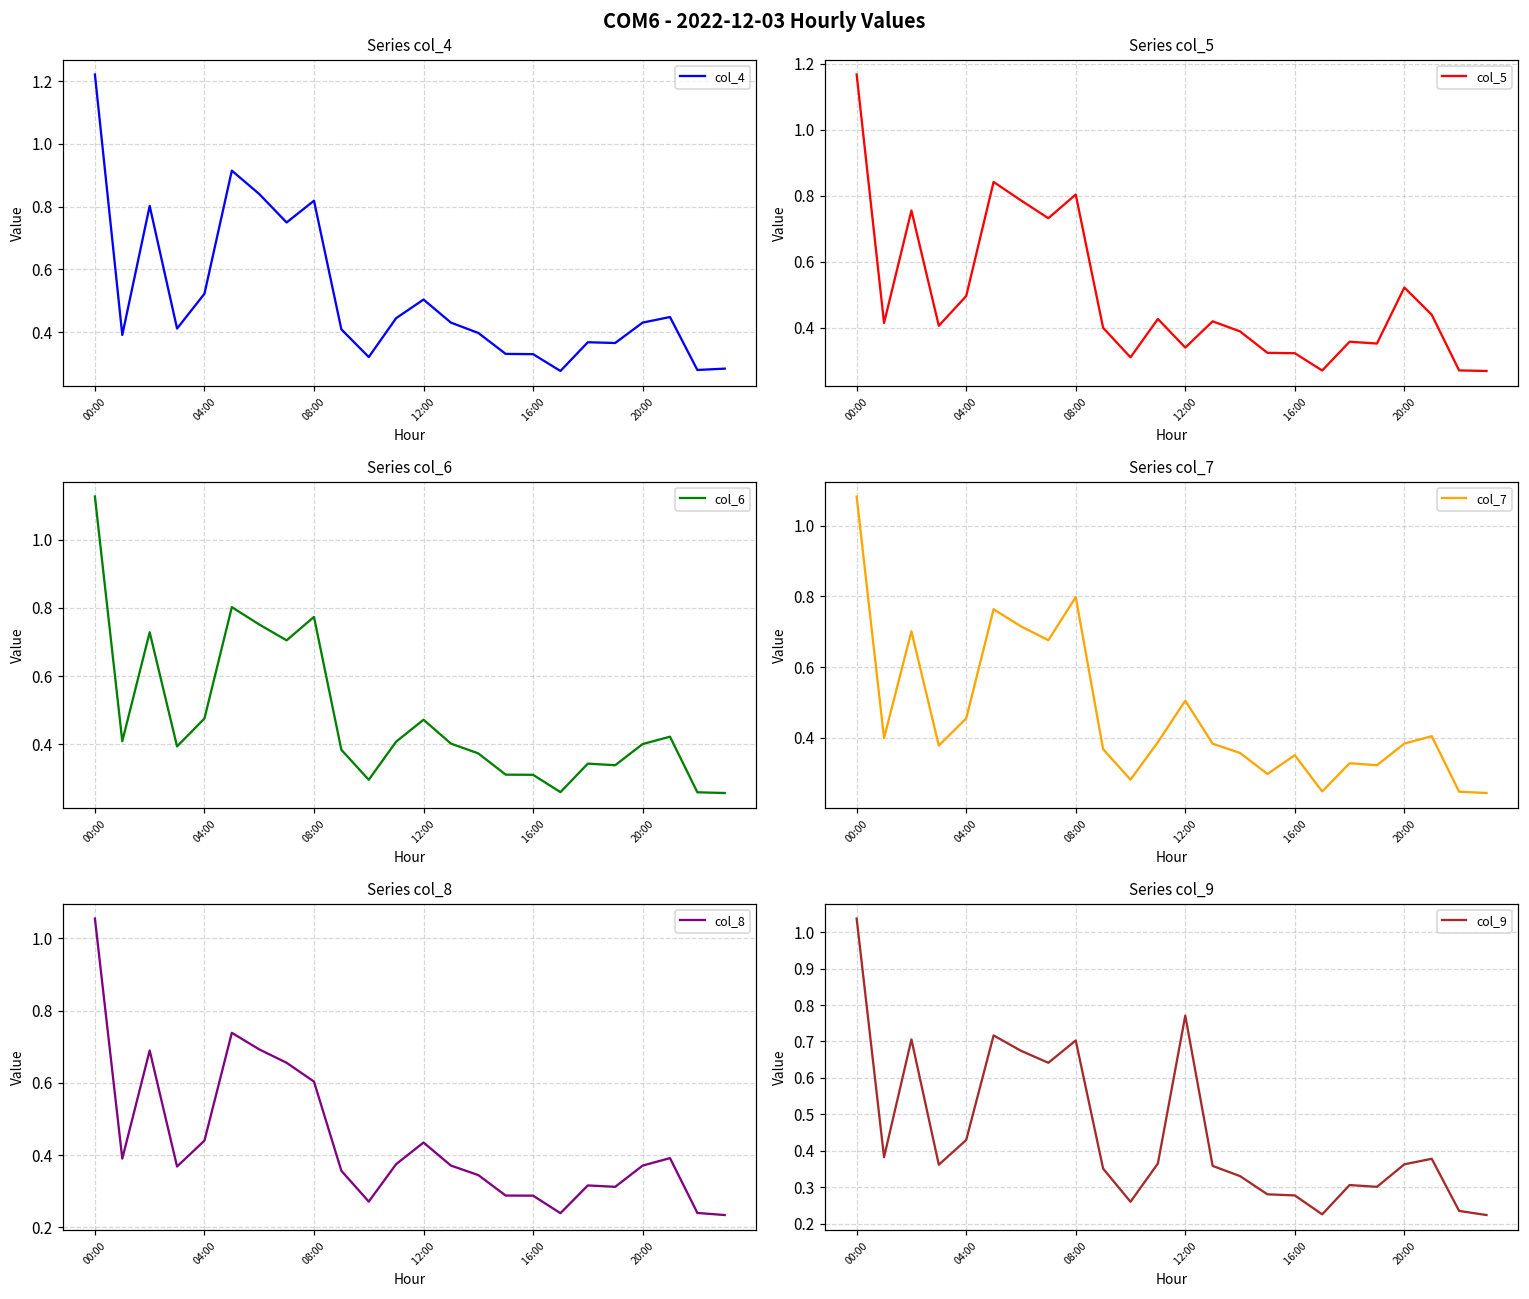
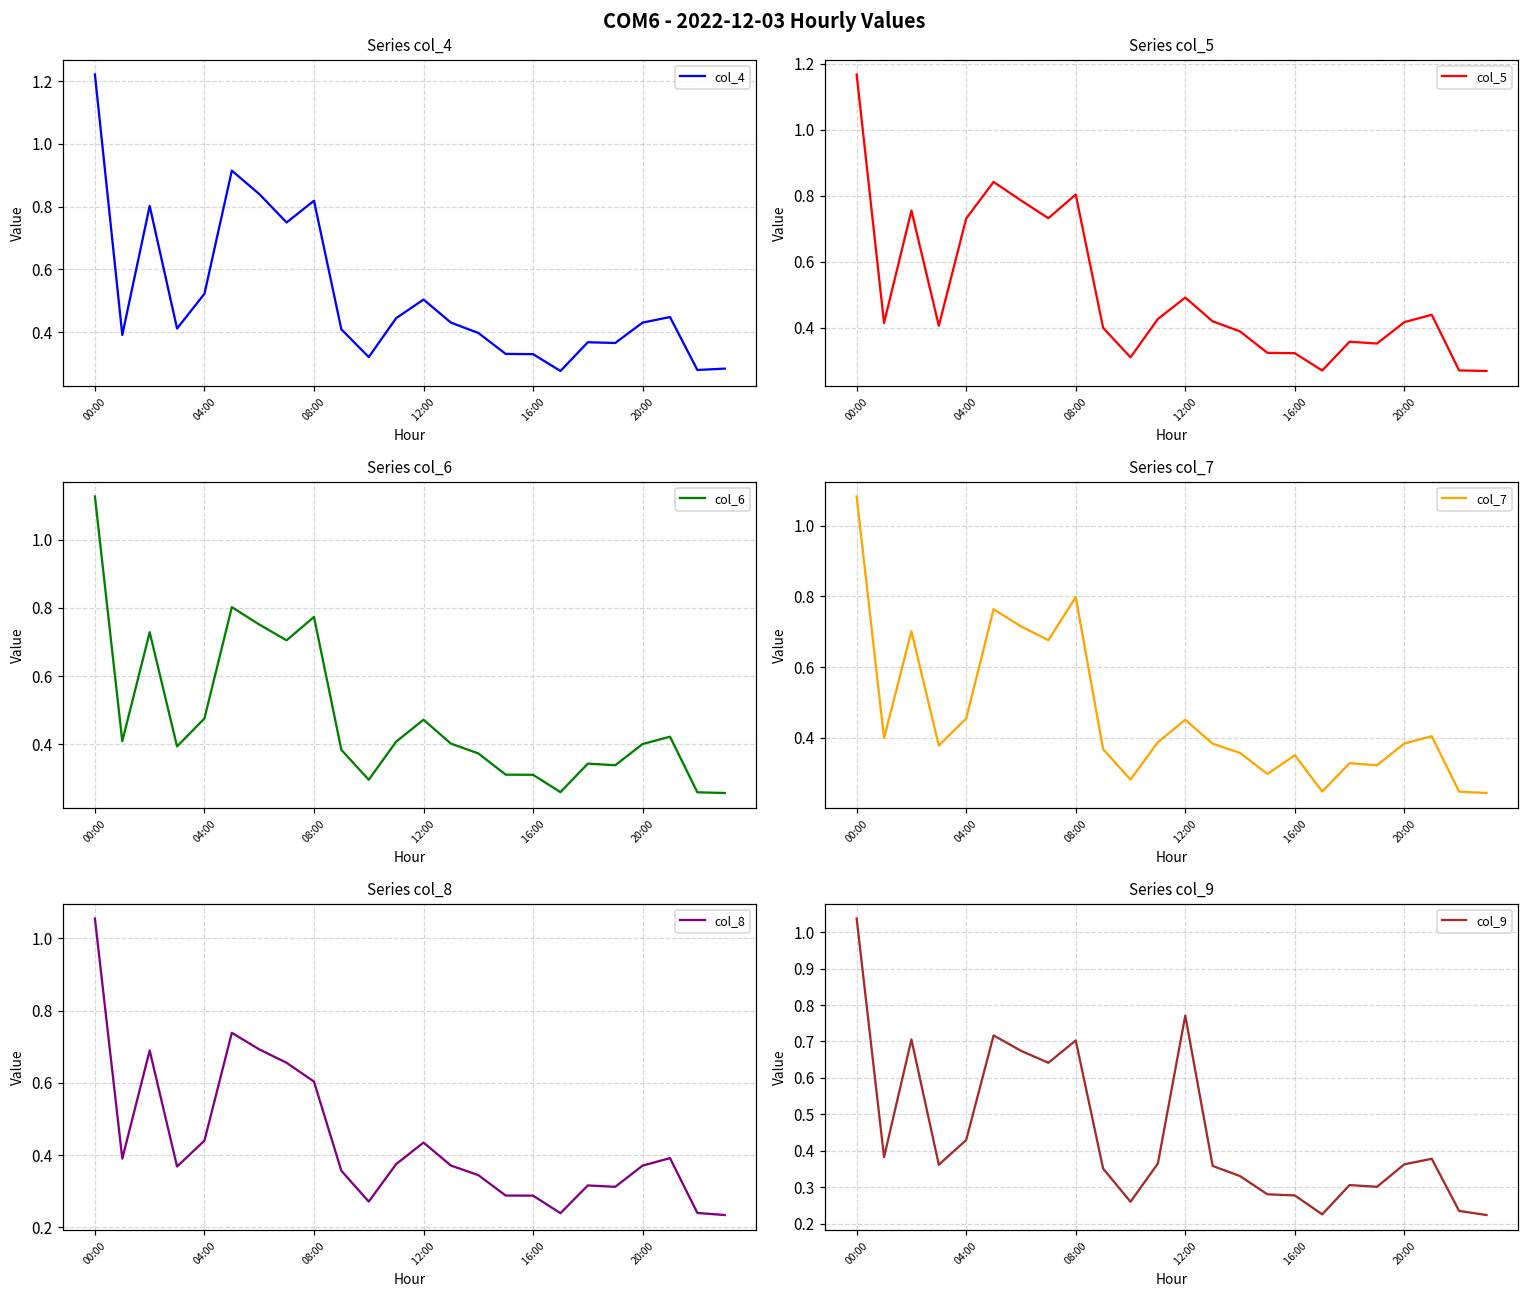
Series col_5, 04:00: 0.50 -> 0.73
Series col_5, 12:00: 0.34 -> 0.49
Series col_5, 20:00: 0.52 -> 0.42
Series col_7, 12:00: 0.50 -> 0.45
